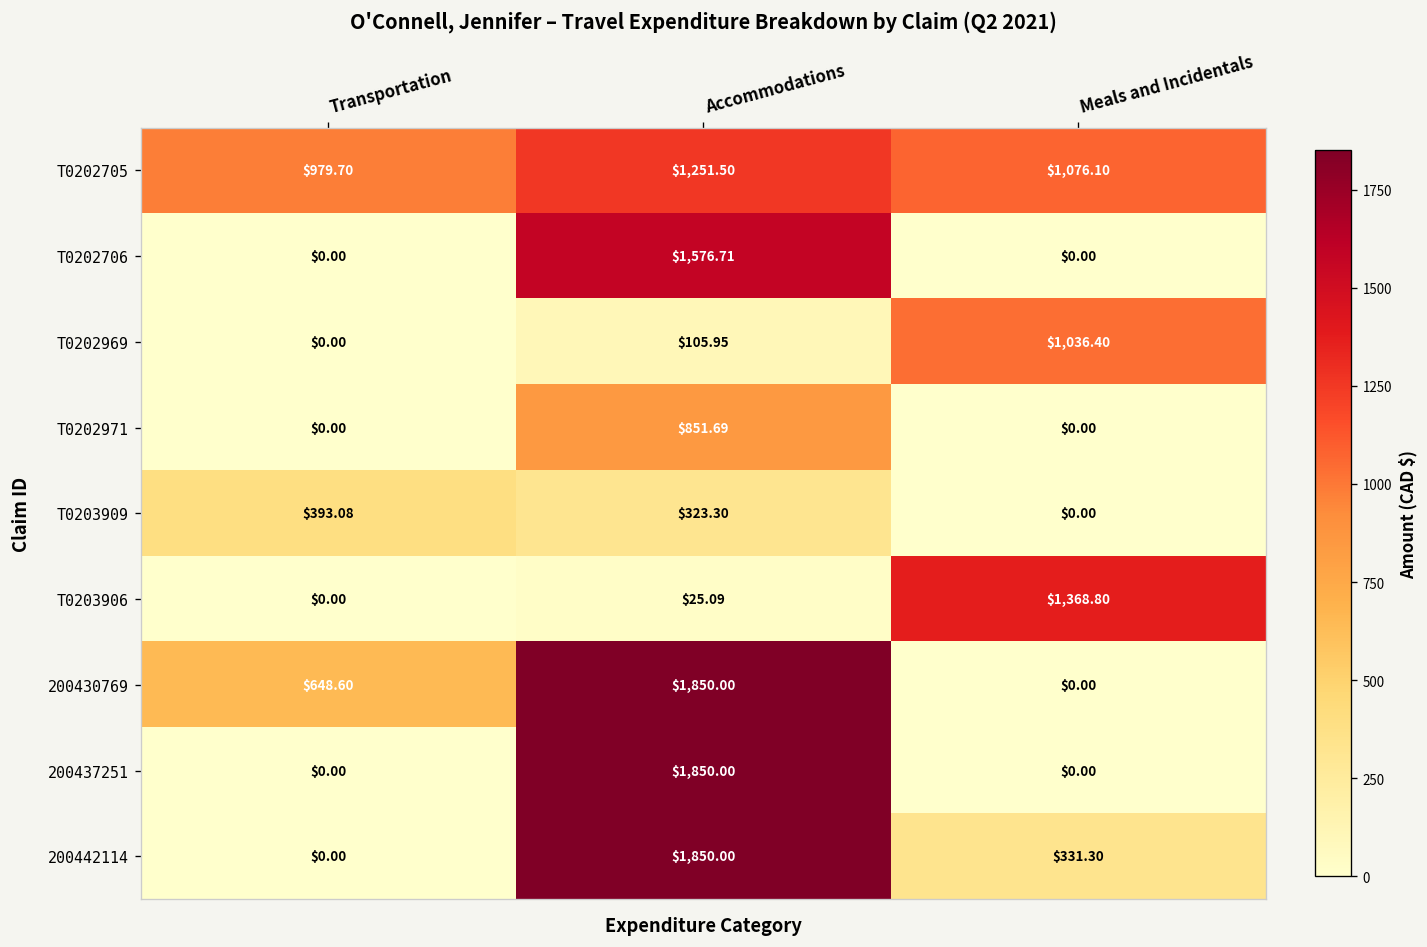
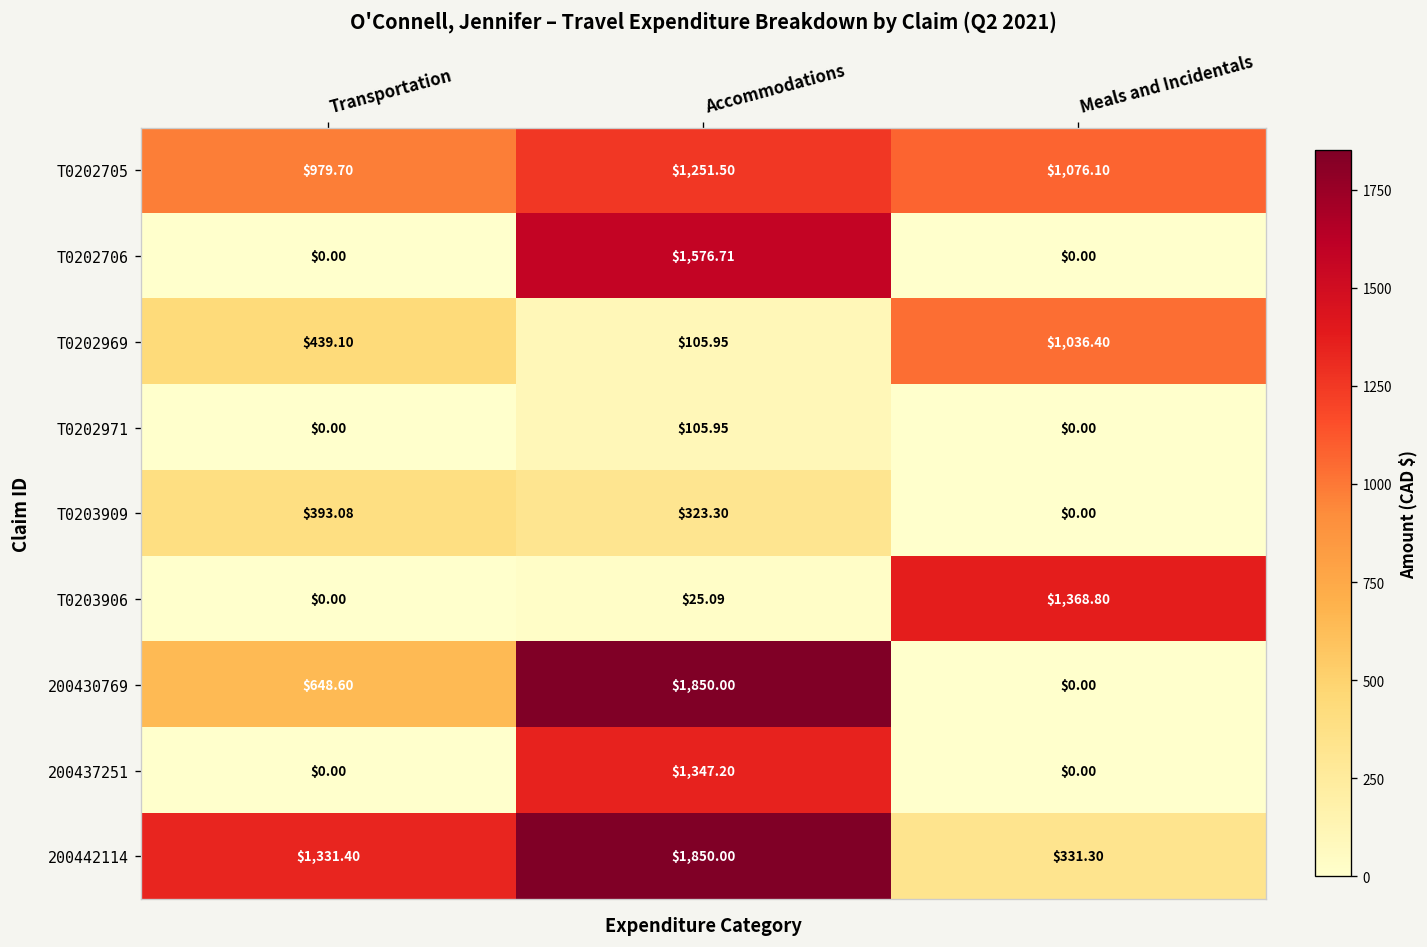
T0202969, Transportation: $0.00 -> $439.10
T0202971, Accommodations: $851.69 -> $105.95
200437251, Accommodations: $1,850.00 -> $1,347.20
200442114, Transportation: $0.00 -> $1,331.40
